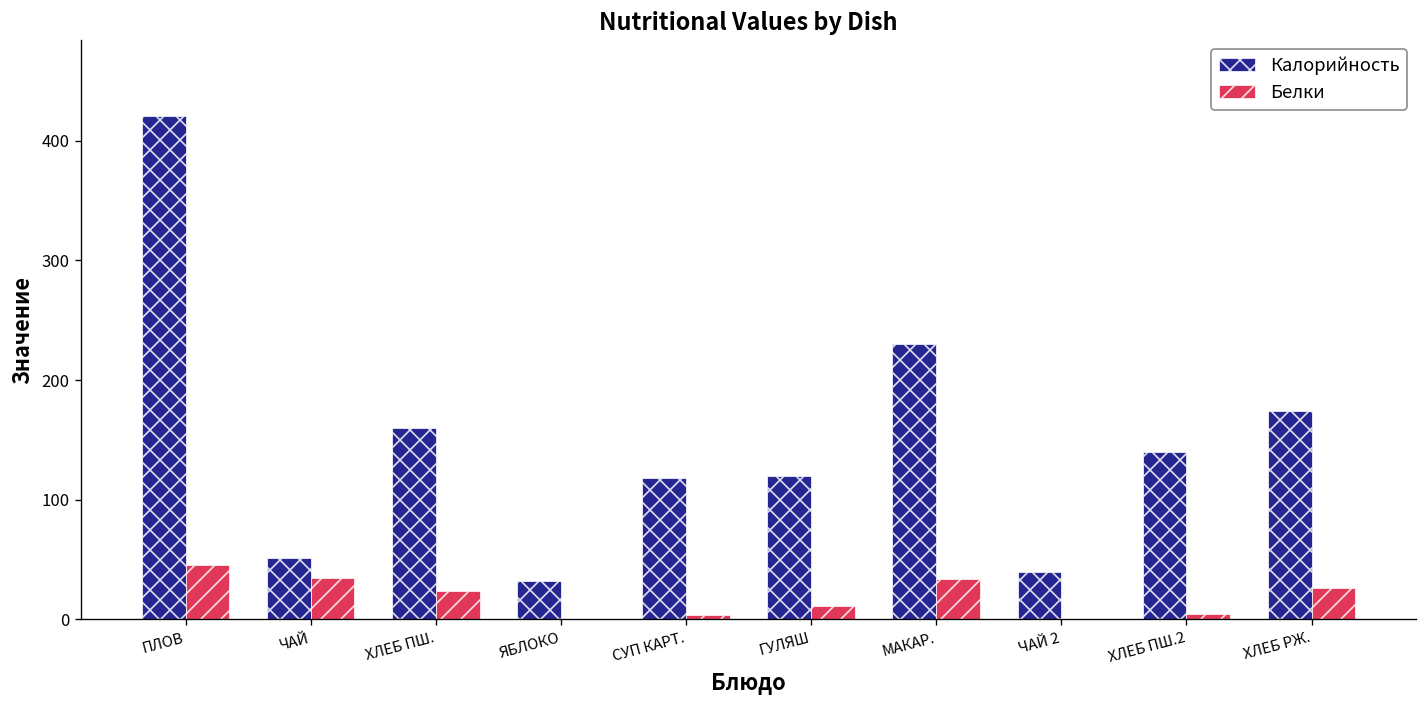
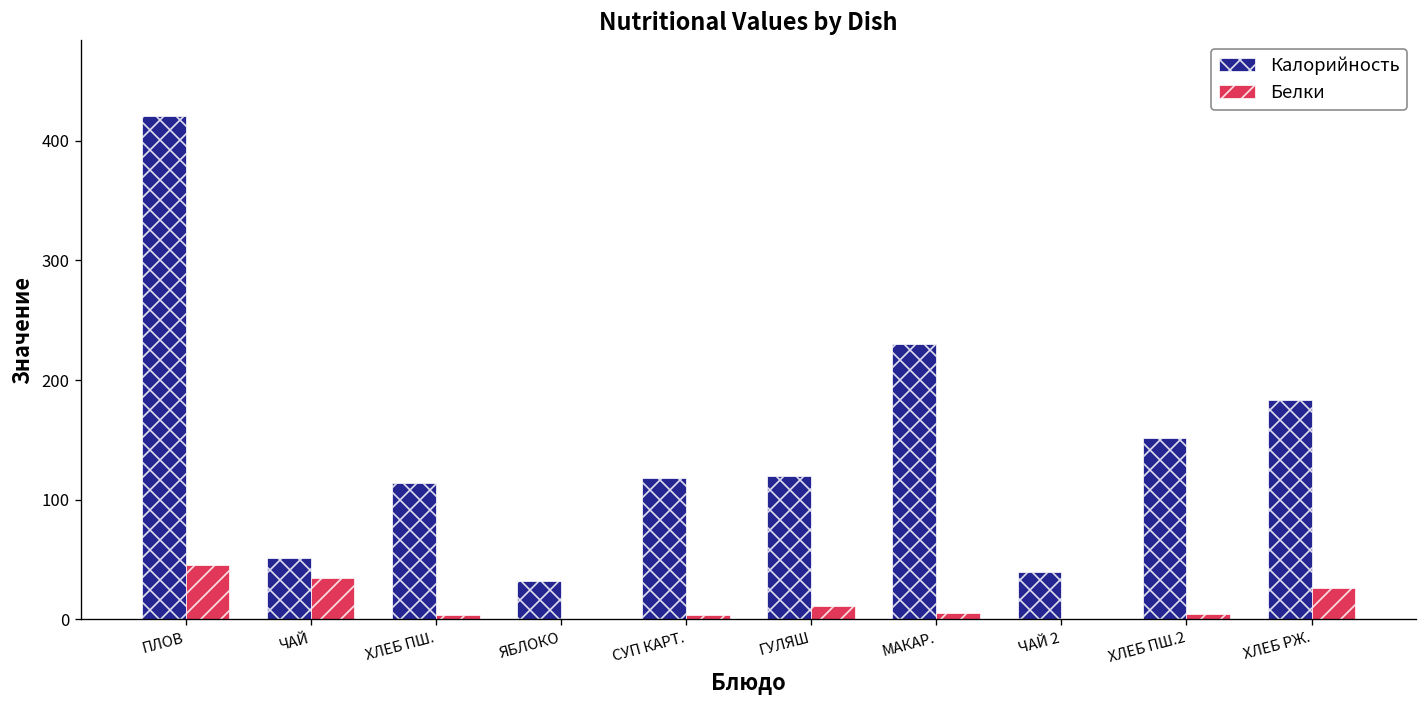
Калорийность, ХЛЕБ ПШ.: 160 -> 110
Белки, ХЛЕБ ПШ.: 20 -> 0
Белки, МАКАР.: 30 -> 10
Калорийность, ХЛЕБ ПШ.2: 140 -> 150
Калорийность, ХЛЕБ РЖ.: 170 -> 180
